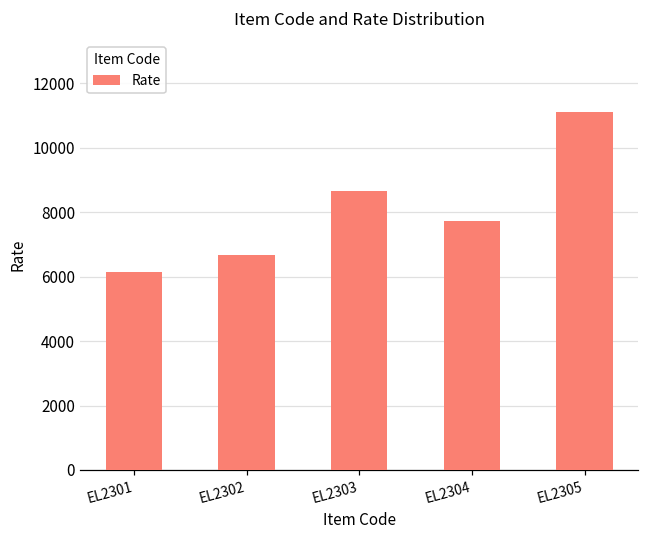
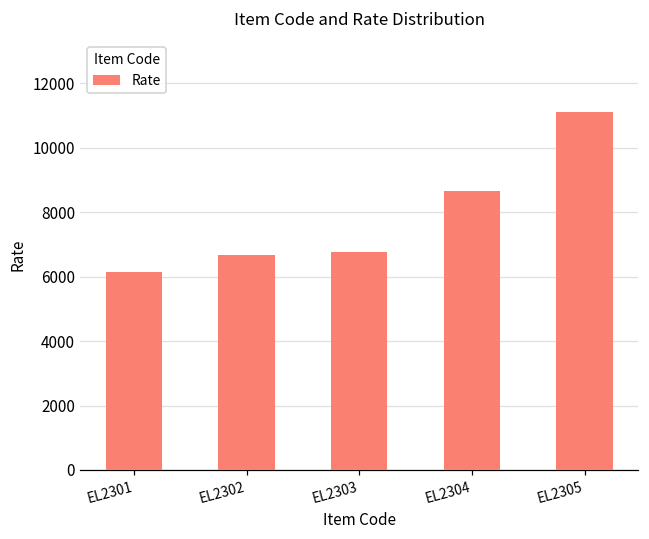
EL2303: 8700 -> 6800
EL2304: 7700 -> 8700
